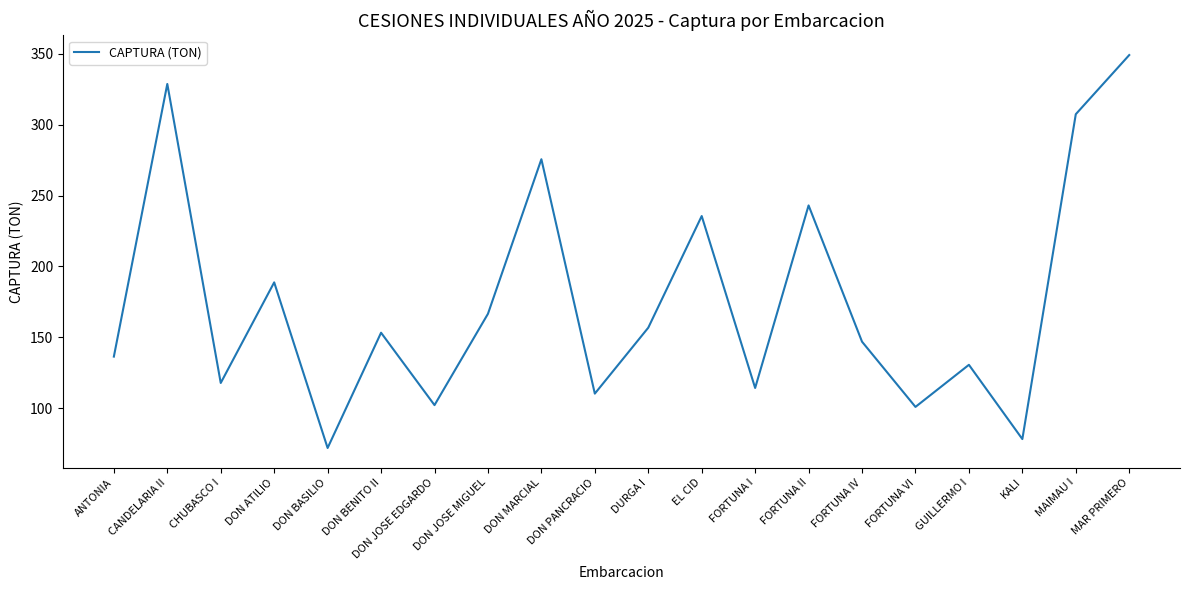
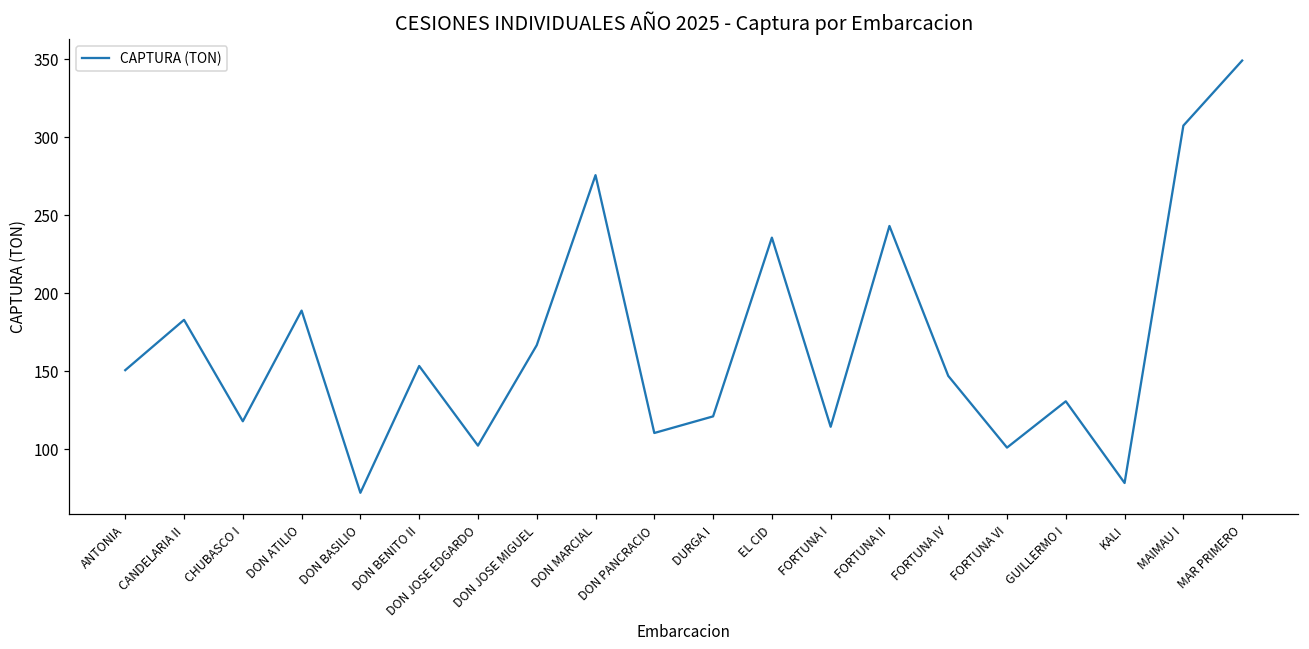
ANTONIA: 136 -> 151
CANDELARIA II: 329 -> 183
DURGA I: 157 -> 121
